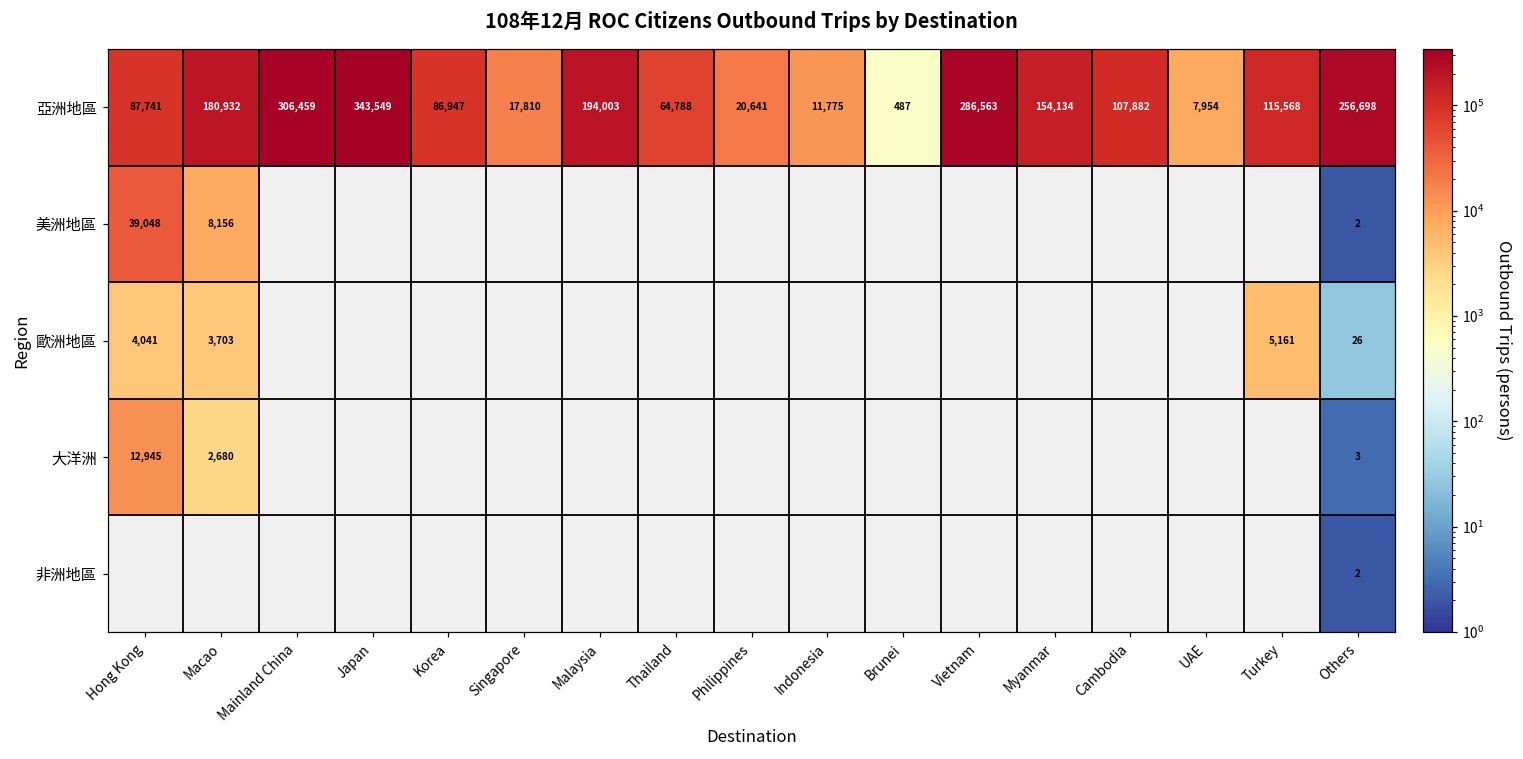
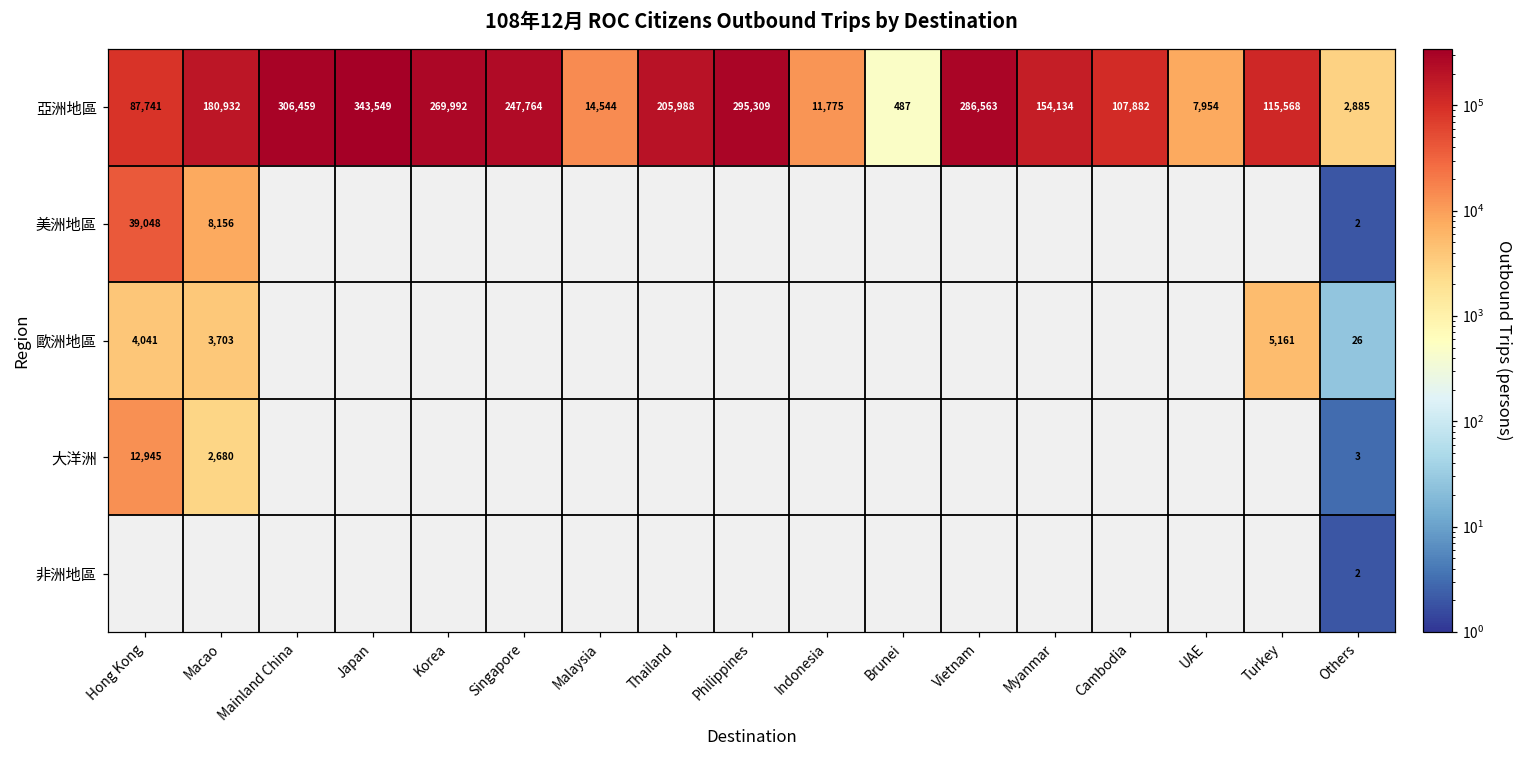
亞洲地區, Korea: 86,947 -> 269,992
亞洲地區, Singapore: 17,810 -> 247,764
亞洲地區, Malaysia: 194,003 -> 14,544
亞洲地區, Thailand: 64,788 -> 205,988
亞洲地區, Philippines: 20,641 -> 295,309
亞洲地區, Others: 256,698 -> 2,885
